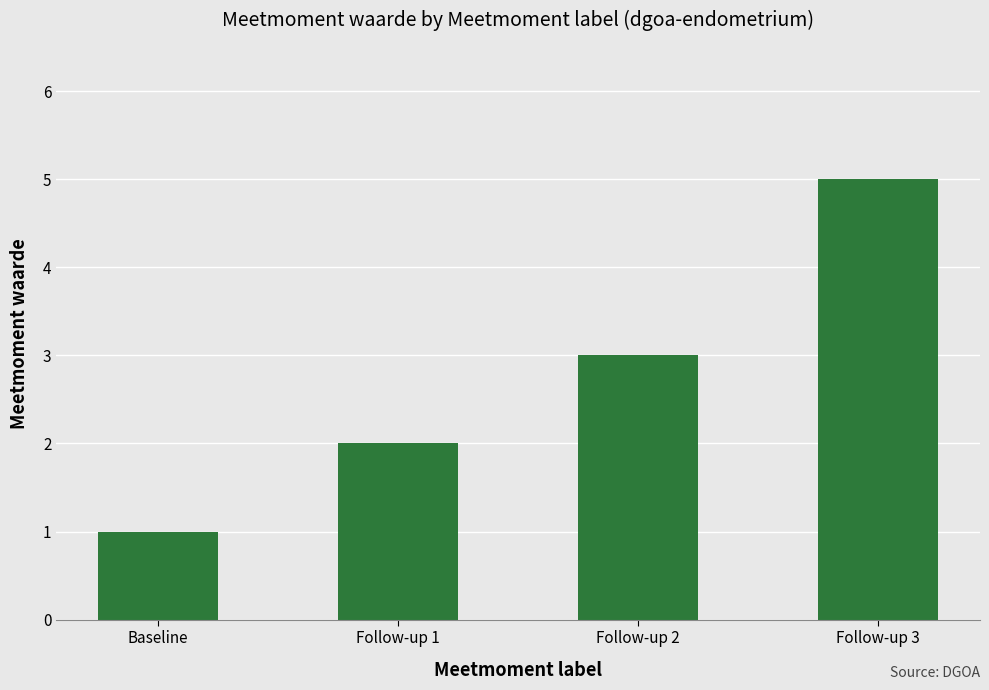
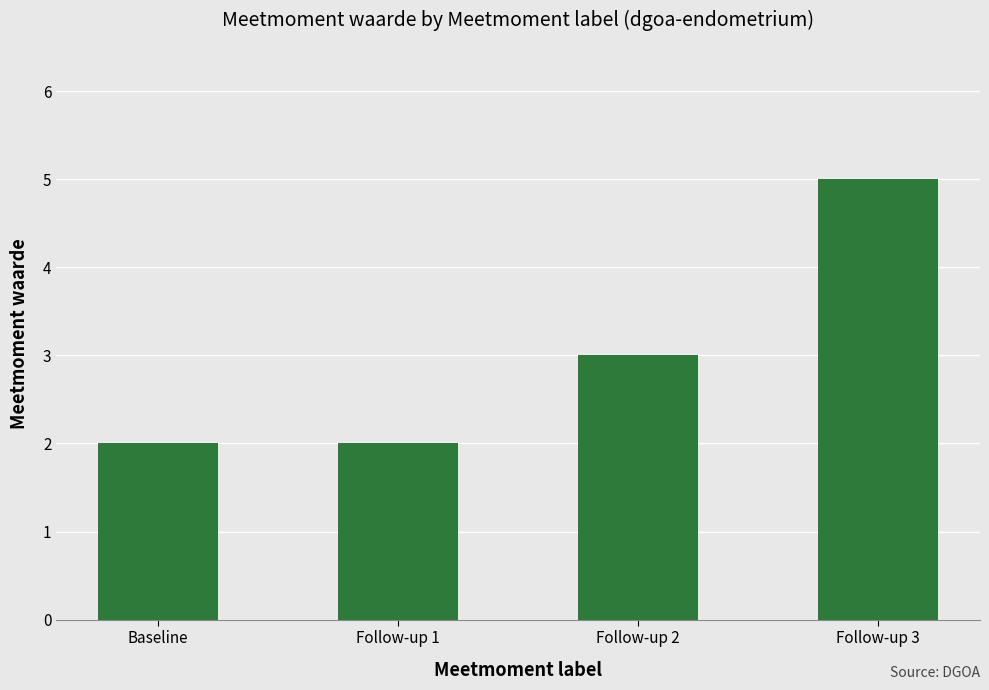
Baseline: 1 -> 2
